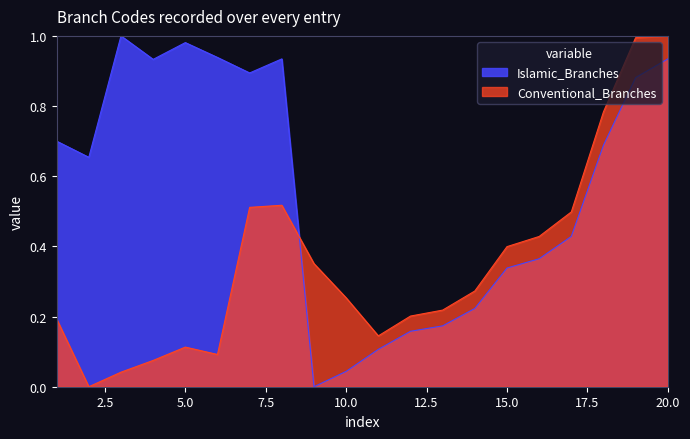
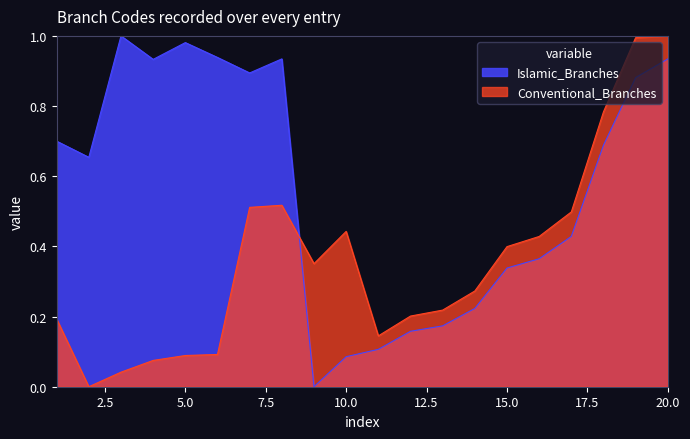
Conventional_Branches, 5.0: 0.11 -> 0.09
Islamic_Branches, 10.0: 0.04 -> 0.09
Conventional_Branches, 10.0: 0.25 -> 0.44
